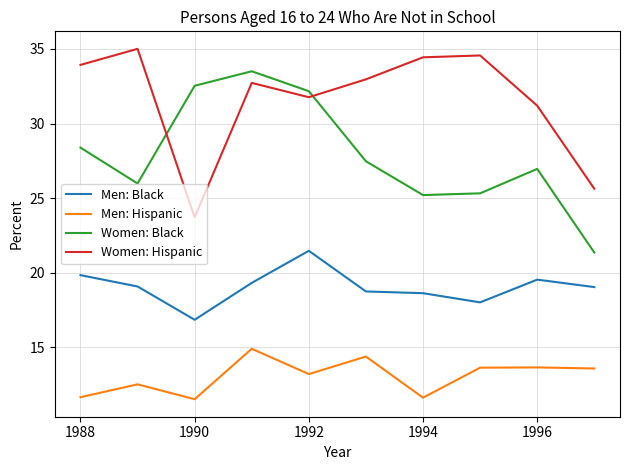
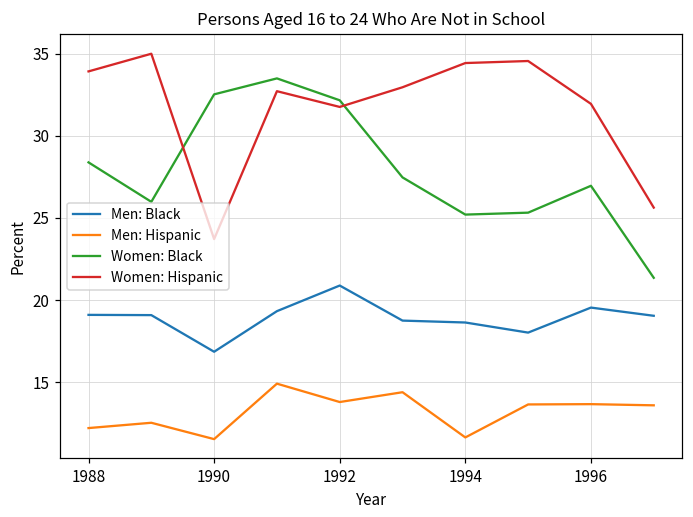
Men: Black, 1988: 19.8 -> 19.1
Men: Hispanic, 1988: 11.7 -> 12.2
Men: Black, 1992: 21.5 -> 20.9
Men: Hispanic, 1992: 13.2 -> 13.8
Women: Hispanic, 1996: 31.2 -> 32.0
